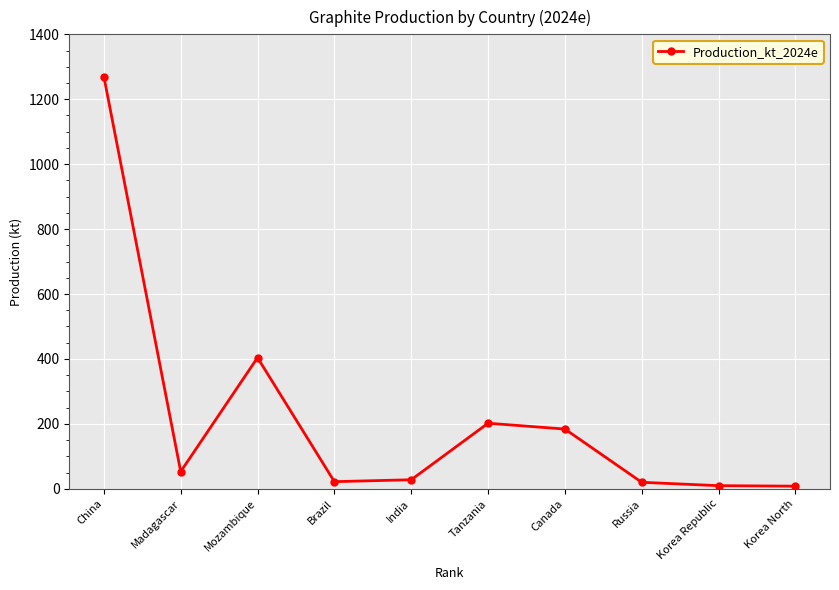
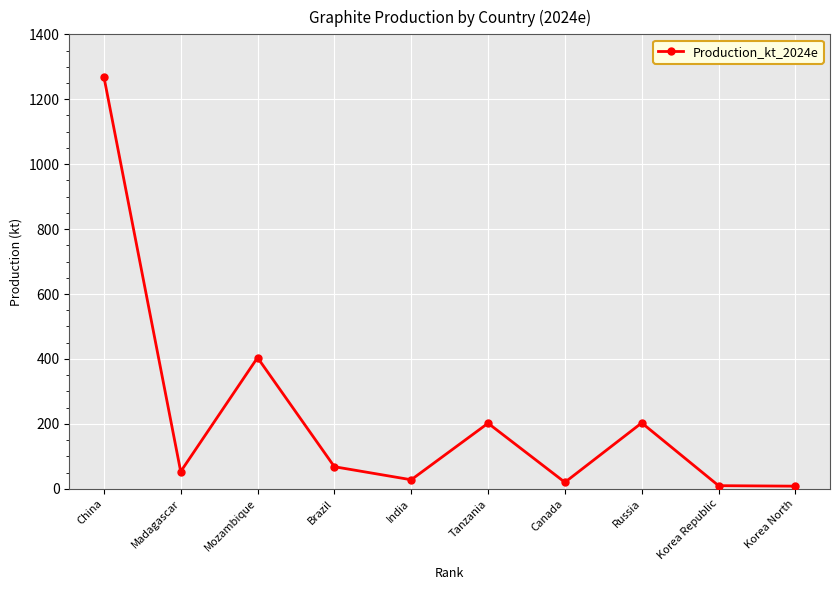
Brazil: 20 -> 70
Canada: 180 -> 20
Russia: 20 -> 200
